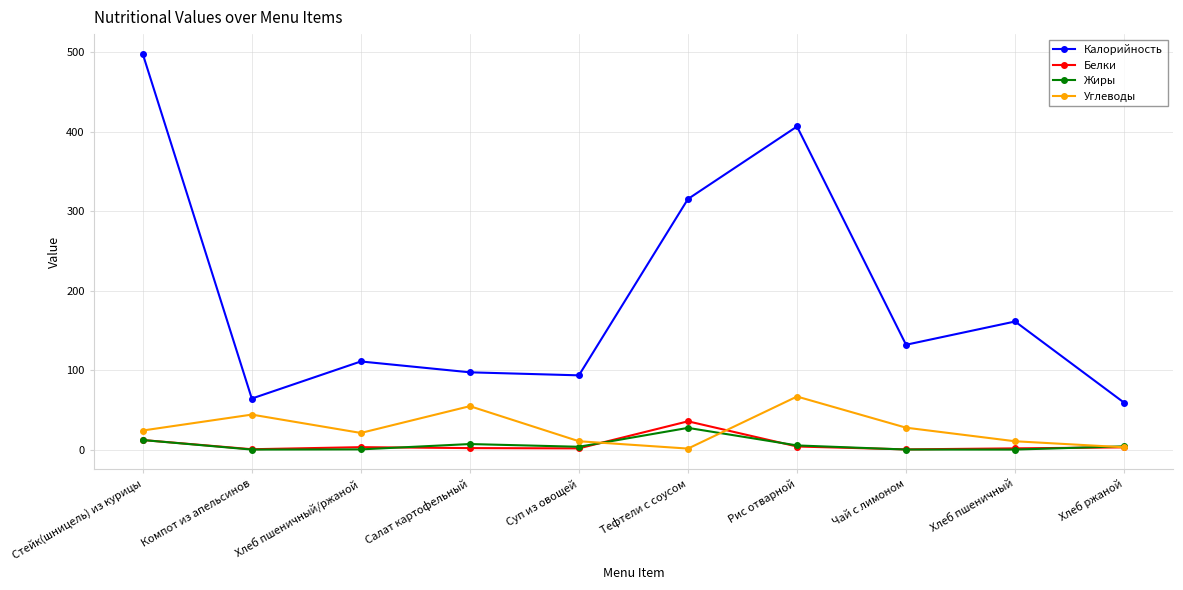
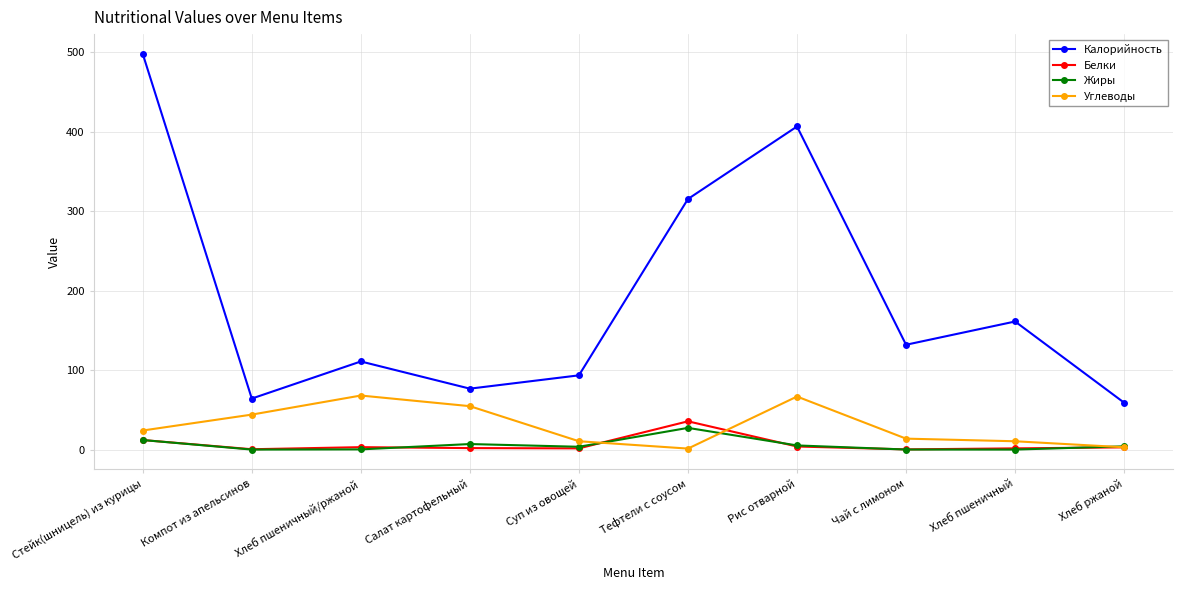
Углеводы, Хлеб пшеничный/ржаной: 20 -> 70
Калорийность, Салат картофельный: 100 -> 80
Углеводы, Чай с лимоном: 30 -> 10
